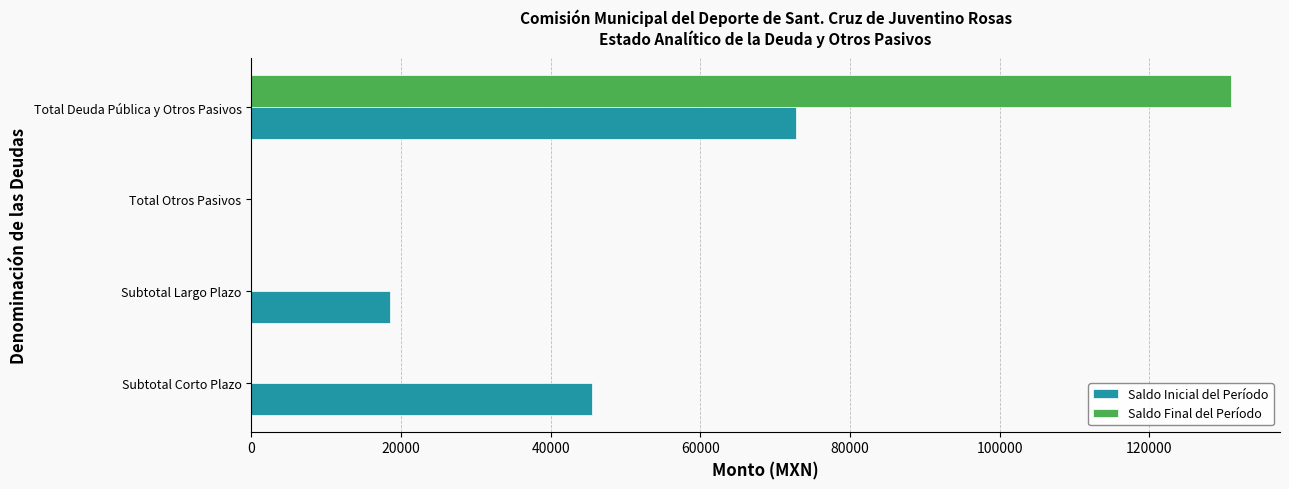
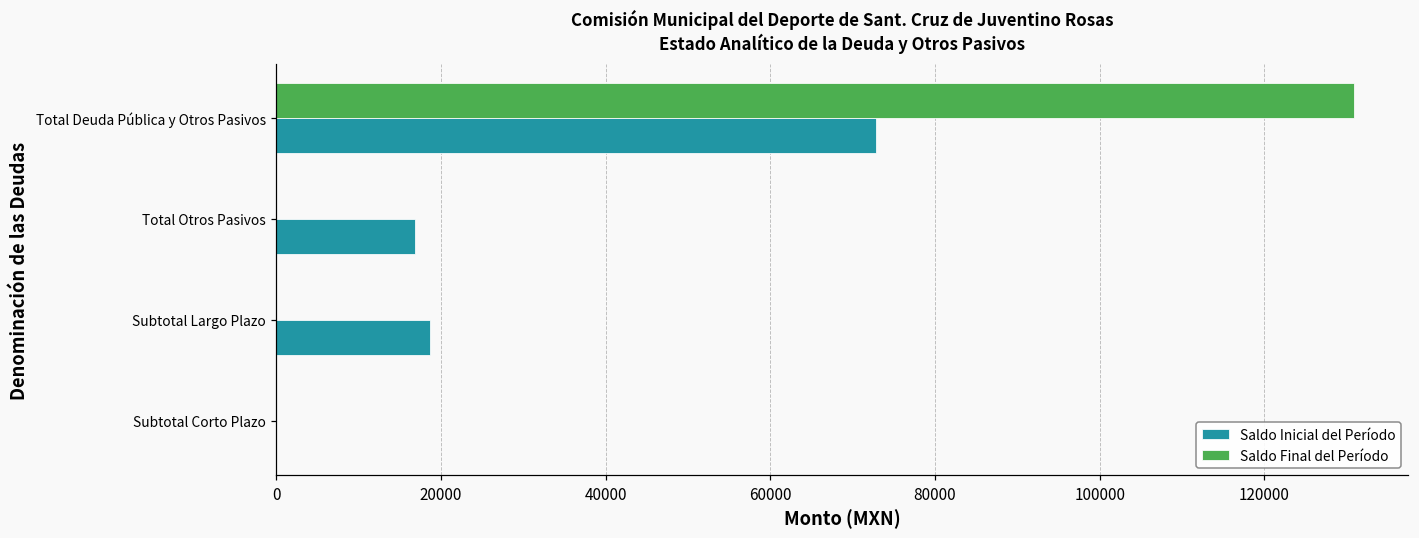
Saldo Inicial del Período, Total Otros Pasivos: 0 -> 17000
Saldo Inicial del Período, Subtotal Corto Plazo: 45000 -> 0
